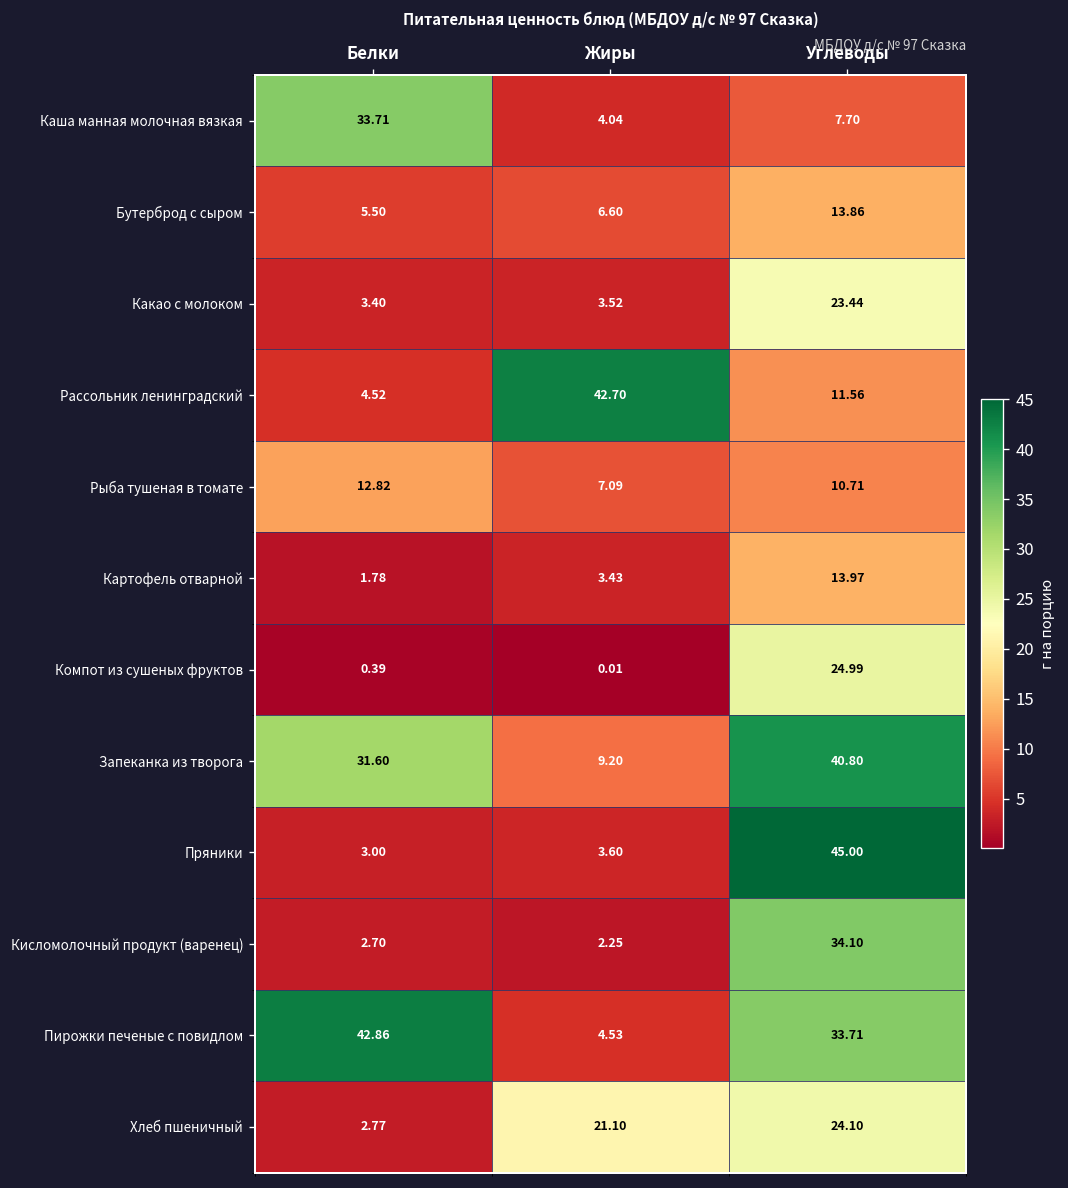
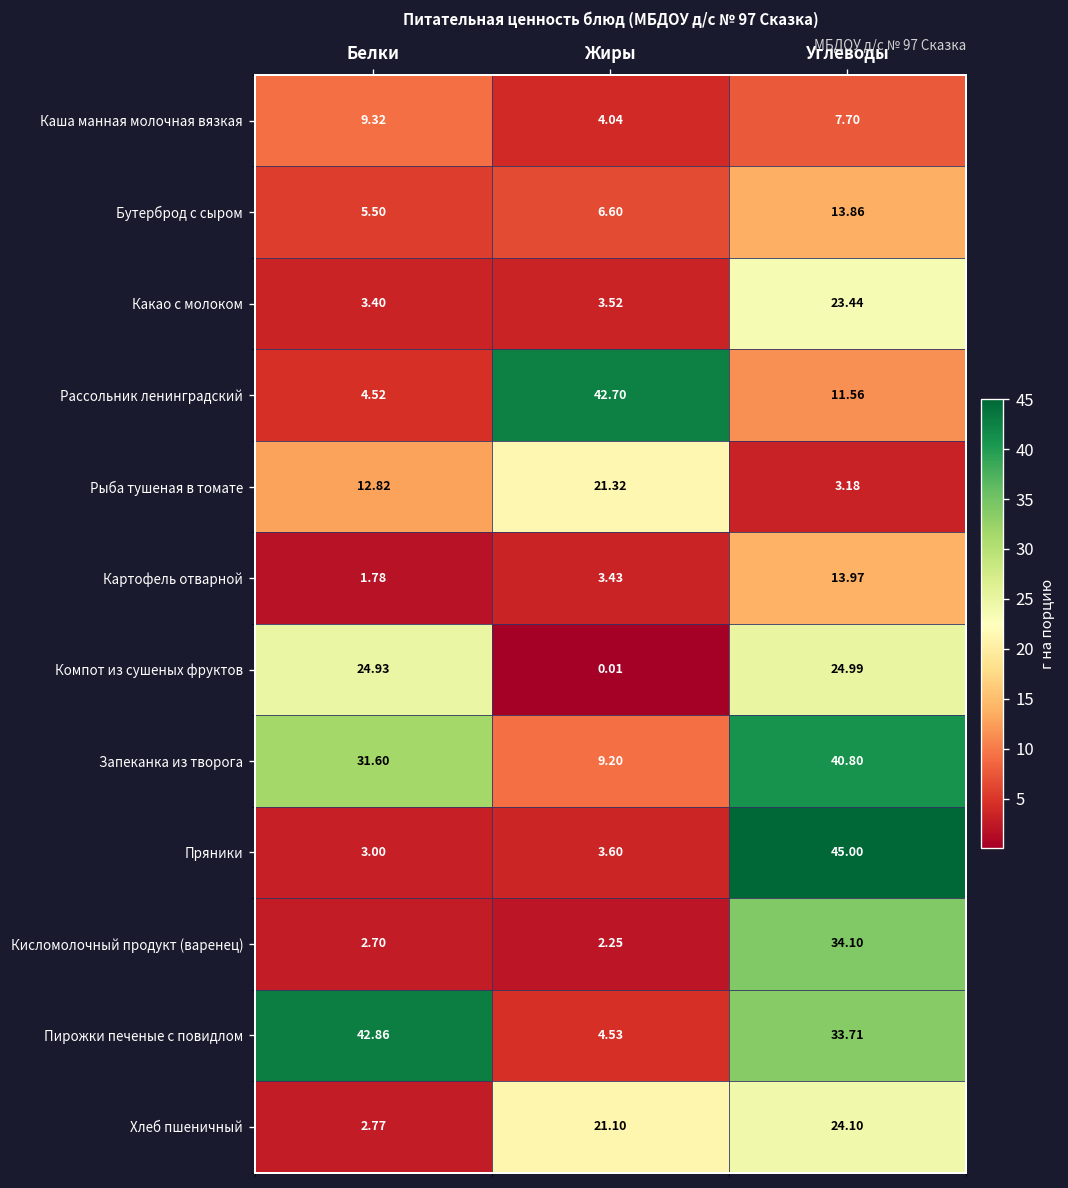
Каша манная молочная вязкая, Белки: 33.71 -> 9.32
Рыба тушеная в томате, Жиры: 7.09 -> 21.32
Рыба тушеная в томате, Углеводы: 10.71 -> 3.18
Компот из сушеных фруктов, Белки: 0.39 -> 24.93
